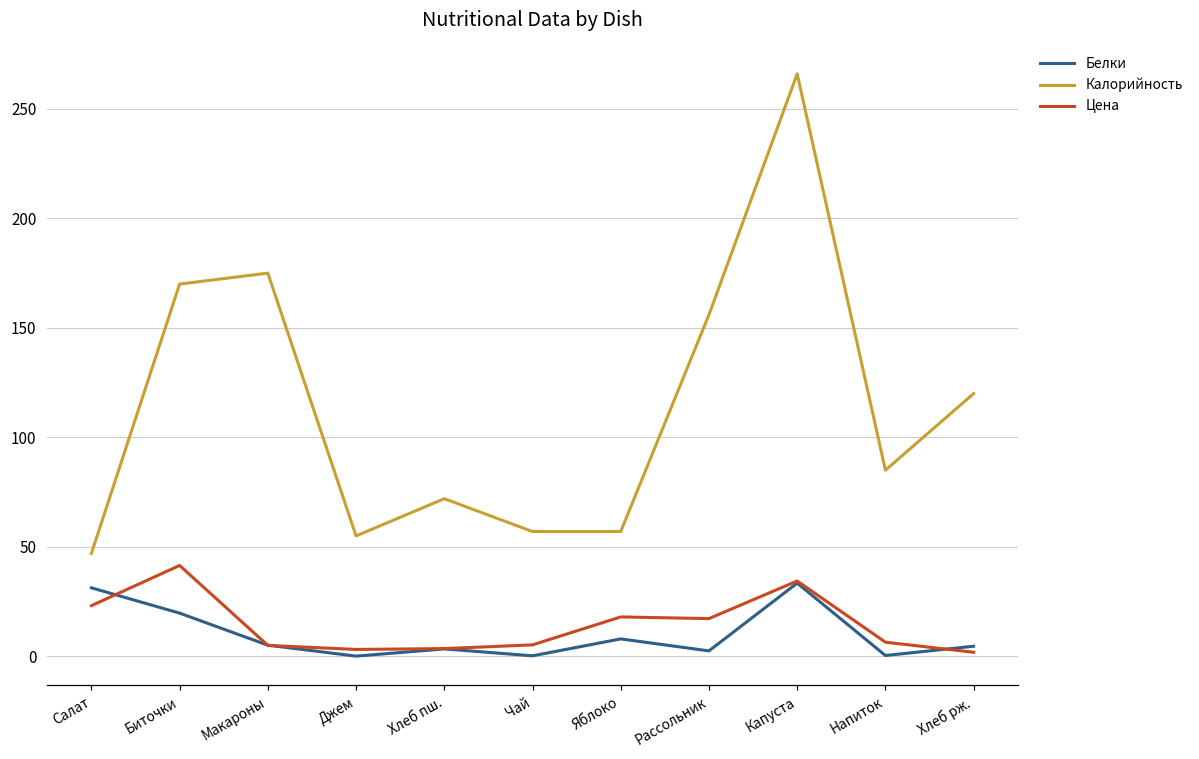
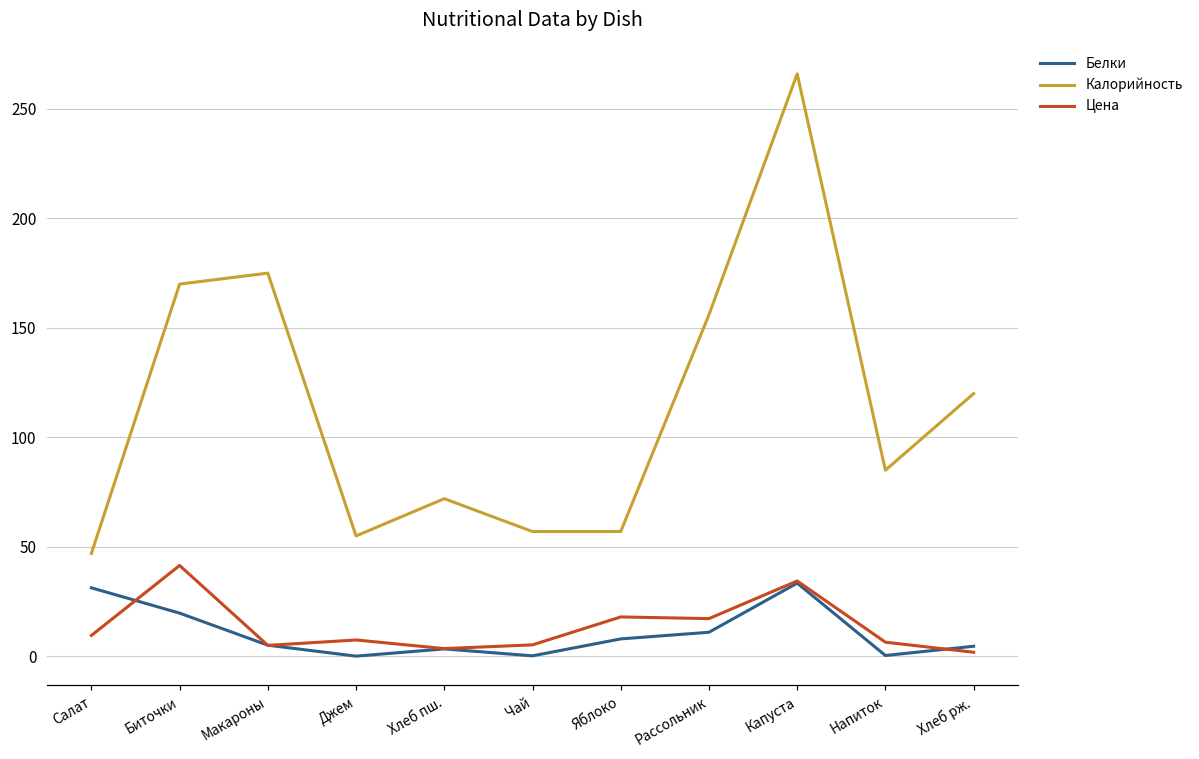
Цена, Салат: 23 -> 10
Цена, Джем: 3 -> 7
Белки, Рассольник: 3 -> 11
